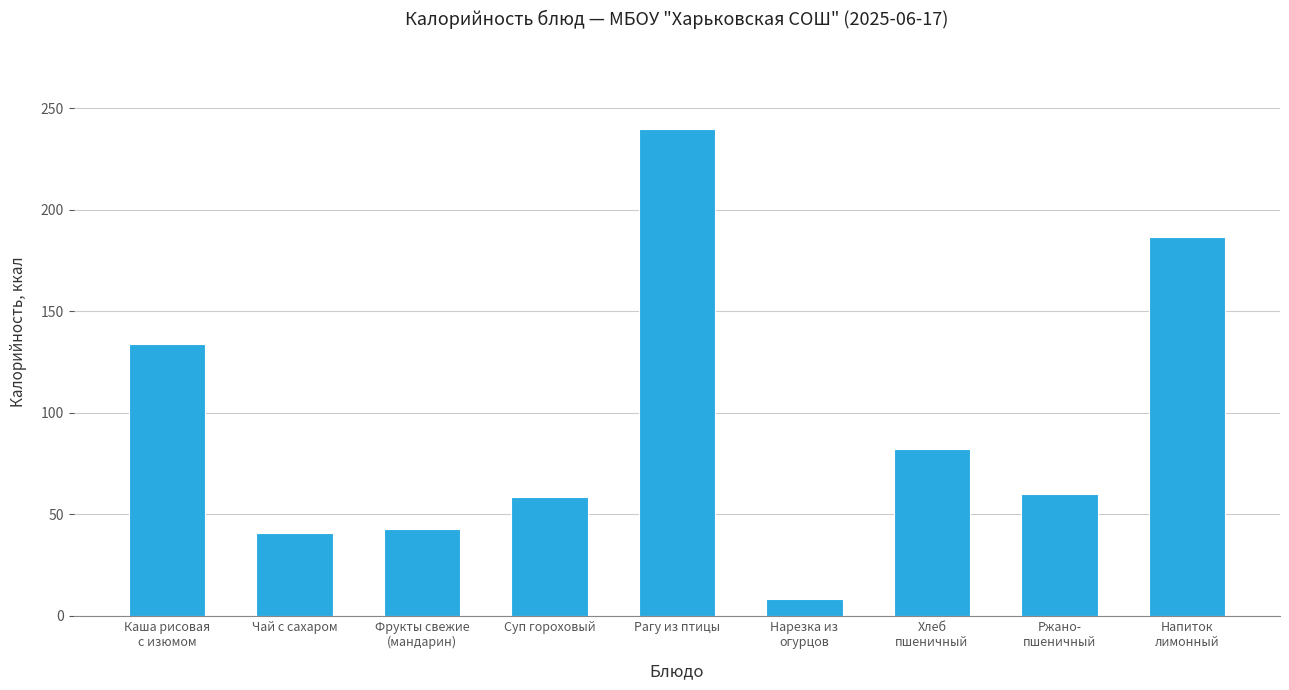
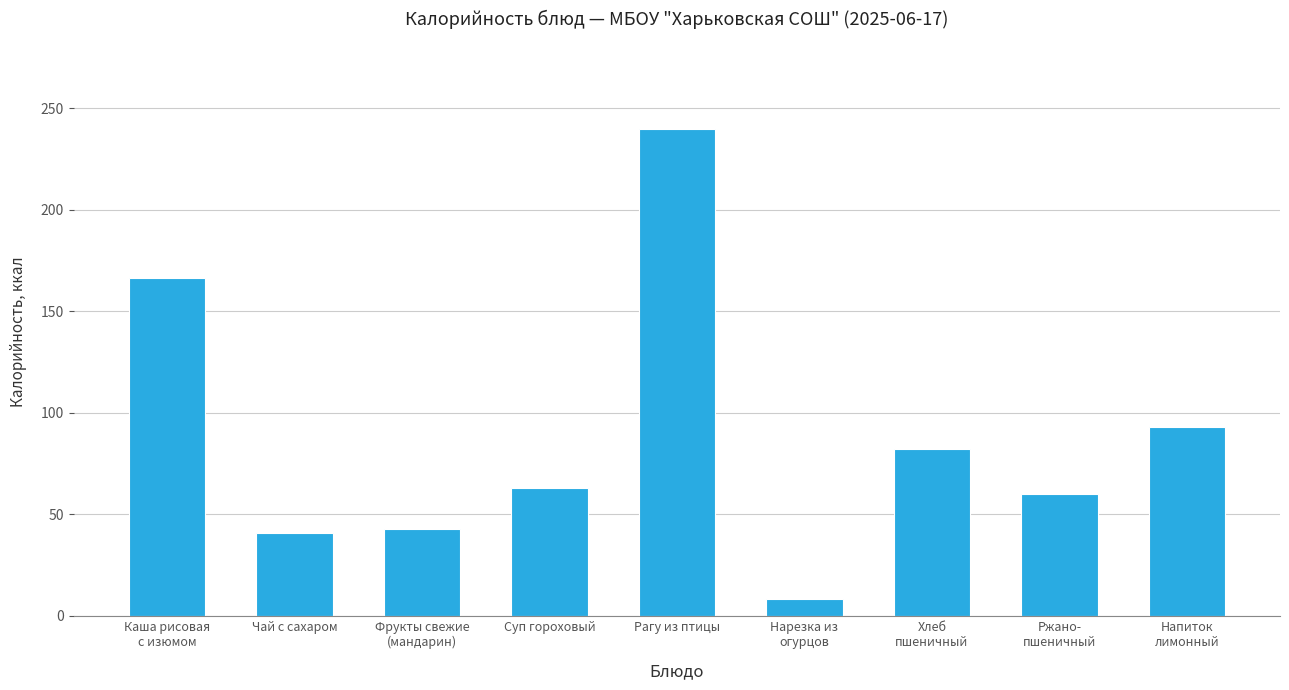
Каша рисовая с изюмом: 134 -> 167
Суп гороховый: 58 -> 63
Напиток лимонный: 186 -> 93
